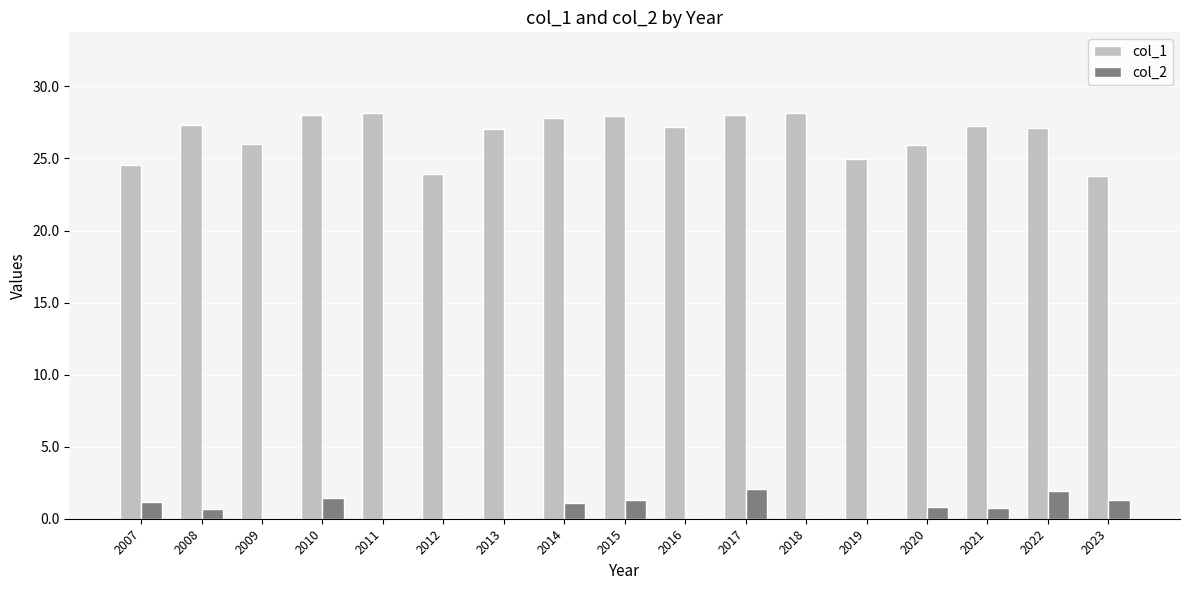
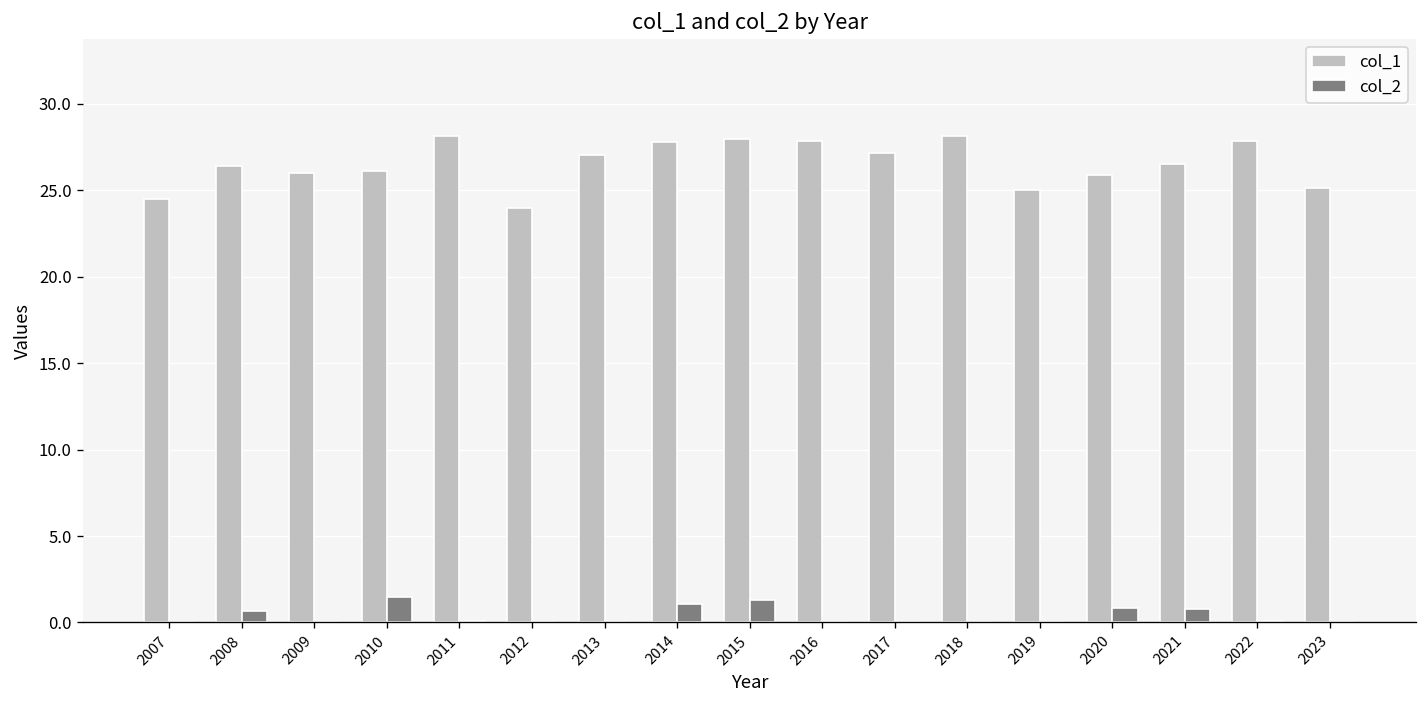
col_2, 2007: 1.2 -> 0.0
col_1, 2008: 27.3 -> 26.4
col_1, 2010: 28.0 -> 26.1
col_1, 2016: 27.2 -> 27.8
col_1, 2017: 28.0 -> 27.1
col_2, 2017: 2.1 -> 0.0
col_1, 2021: 27.2 -> 26.5
col_1, 2022: 27.1 -> 27.8
col_2, 2022: 2.0 -> 0.1
col_1, 2023: 23.8 -> 25.1
col_2, 2023: 1.3 -> 0.0
